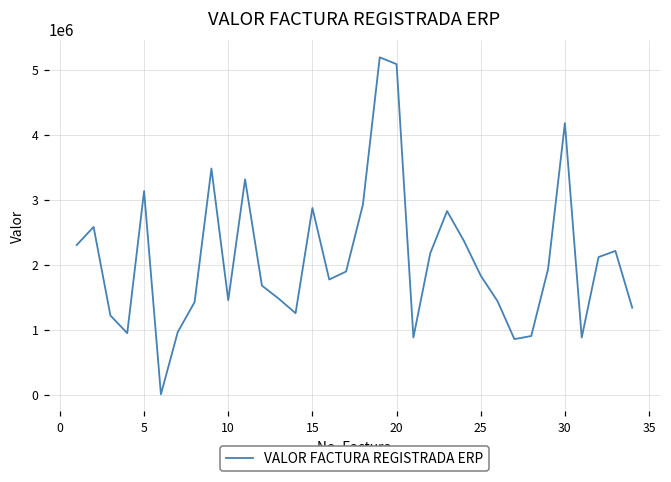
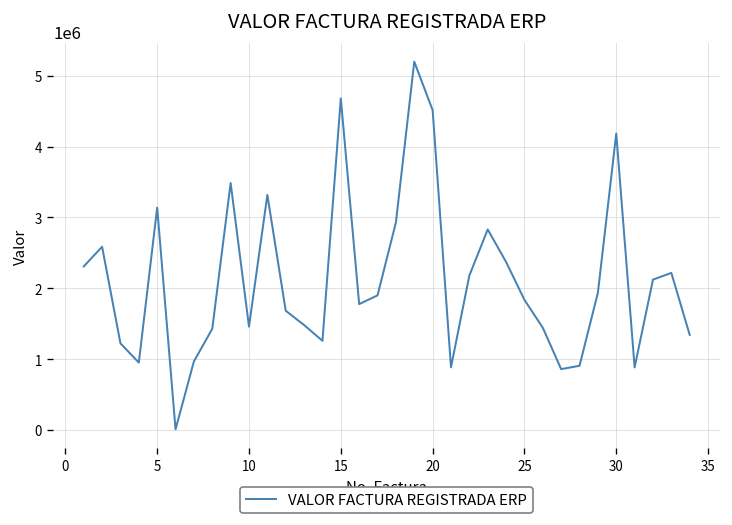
15: 2900000 -> 4700000
20: 5100000 -> 4500000
